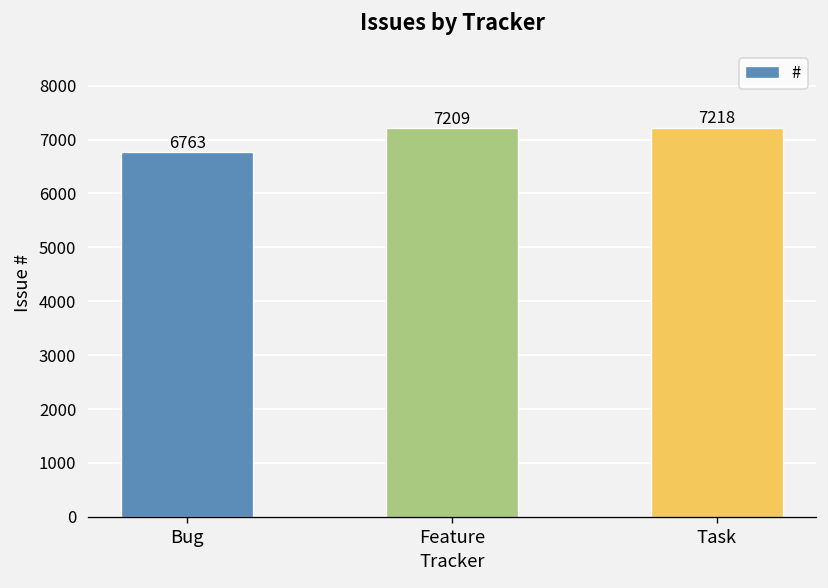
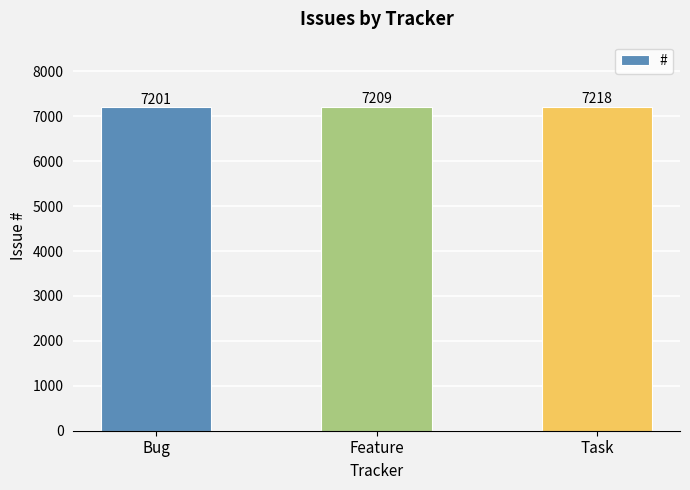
Bug: 6763 -> 7201
